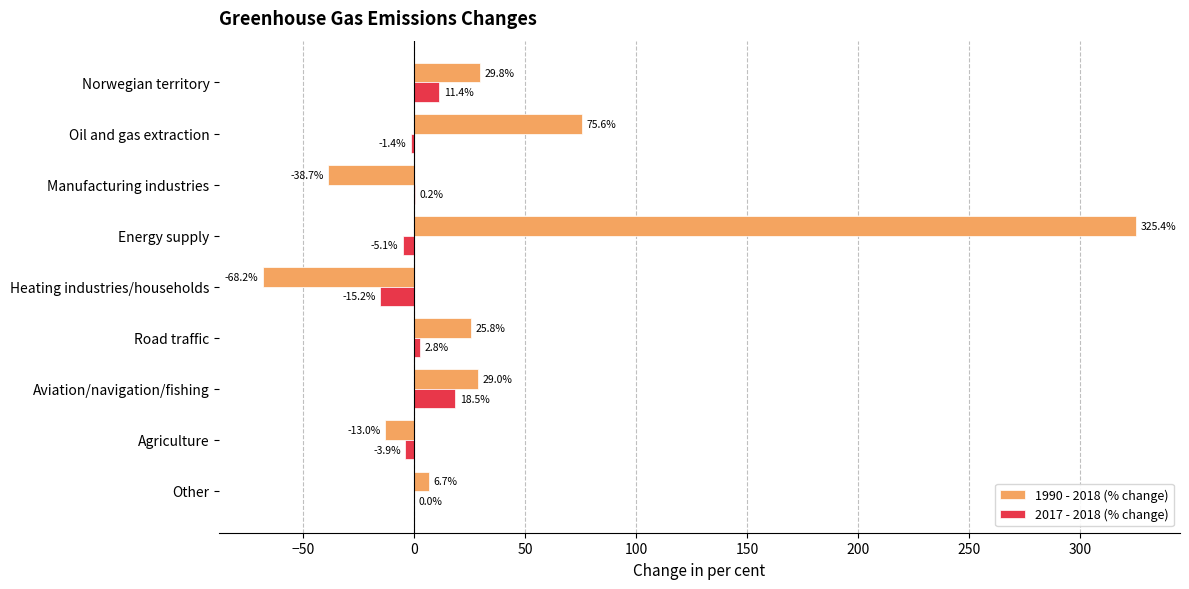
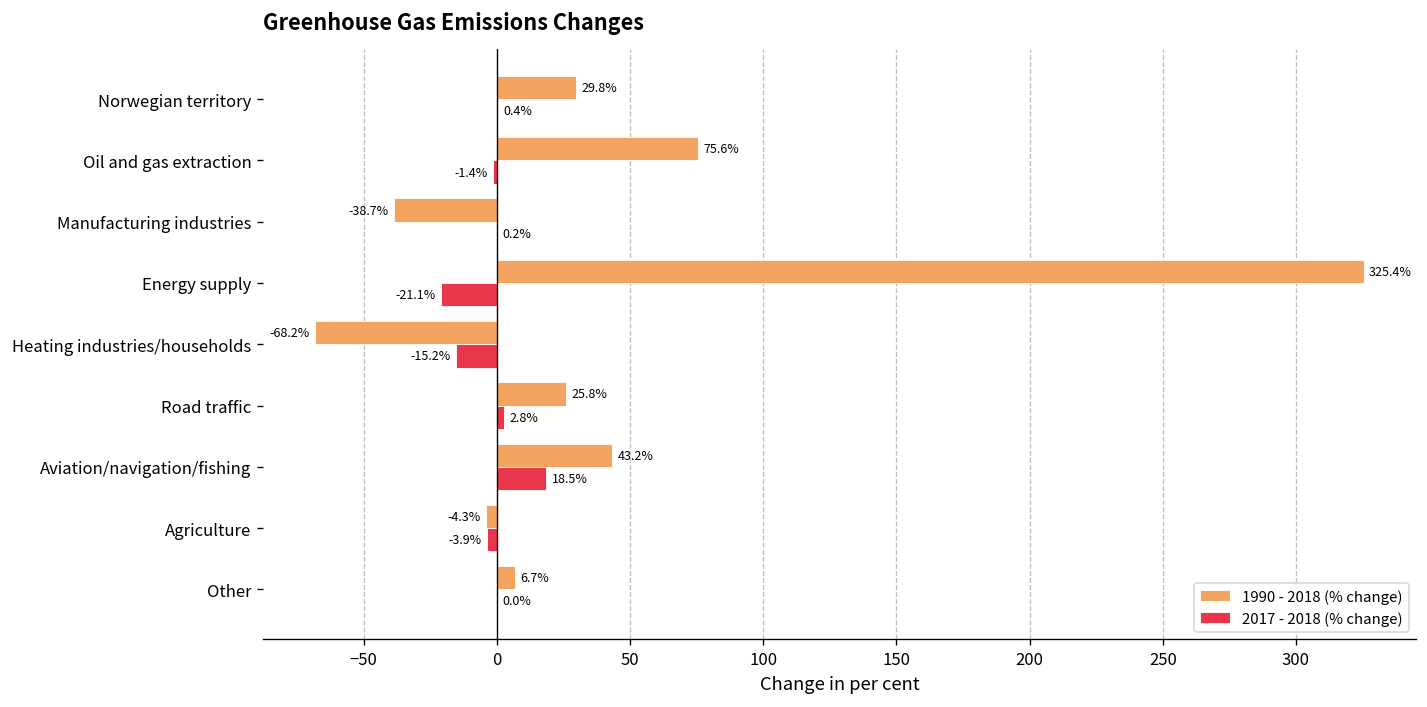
2017 - 2018 (% change), Norwegian territory: 11.4% -> 0.4%
2017 - 2018 (% change), Energy supply: -5.1% -> -21.1%
1990 - 2018 (% change), Aviation/navigation/fishing: 29.0% -> 43.2%
1990 - 2018 (% change), Agriculture: -13.0% -> -4.3%
